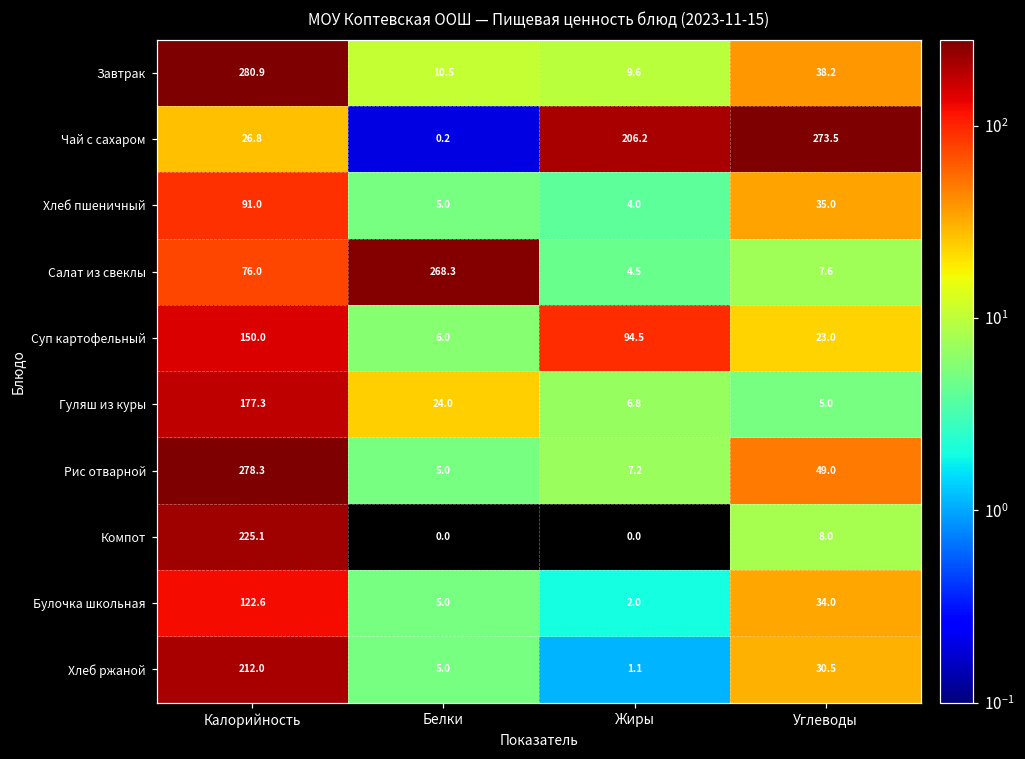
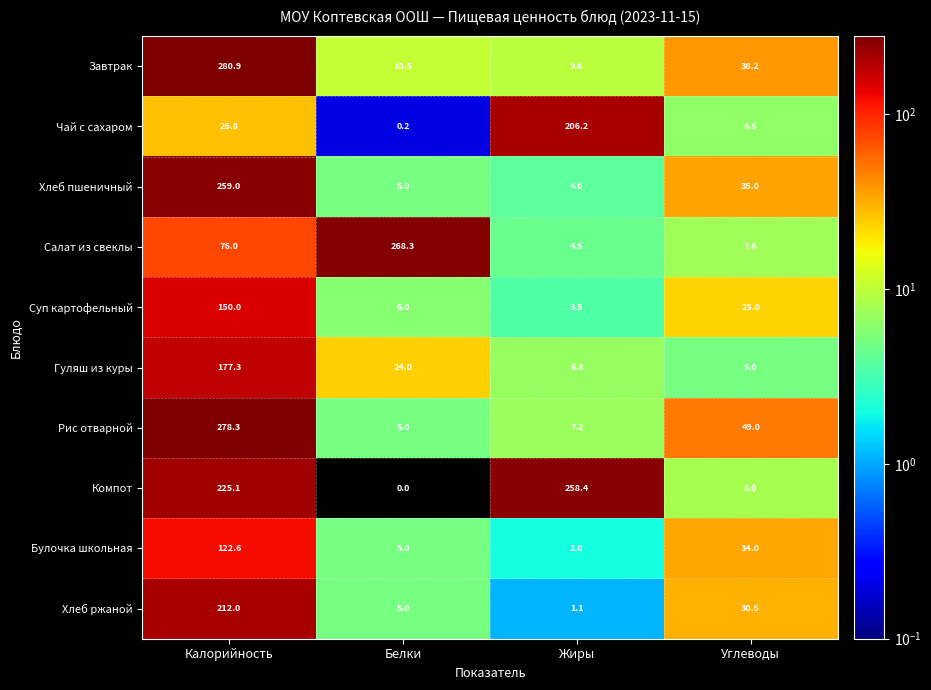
Чай с сахаром, Углеводы: 273.5 -> 6.5
Хлеб пшеничный, Калорийность: 91.0 -> 259.0
Суп картофельный, Жиры: 94.5 -> 3.5
Компот, Жиры: 0.0 -> 258.4
